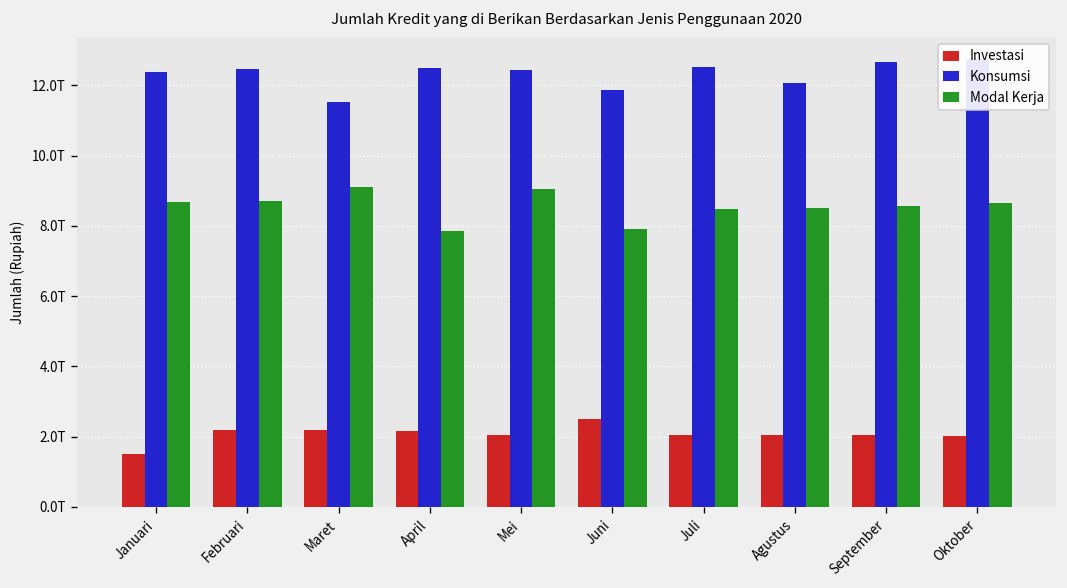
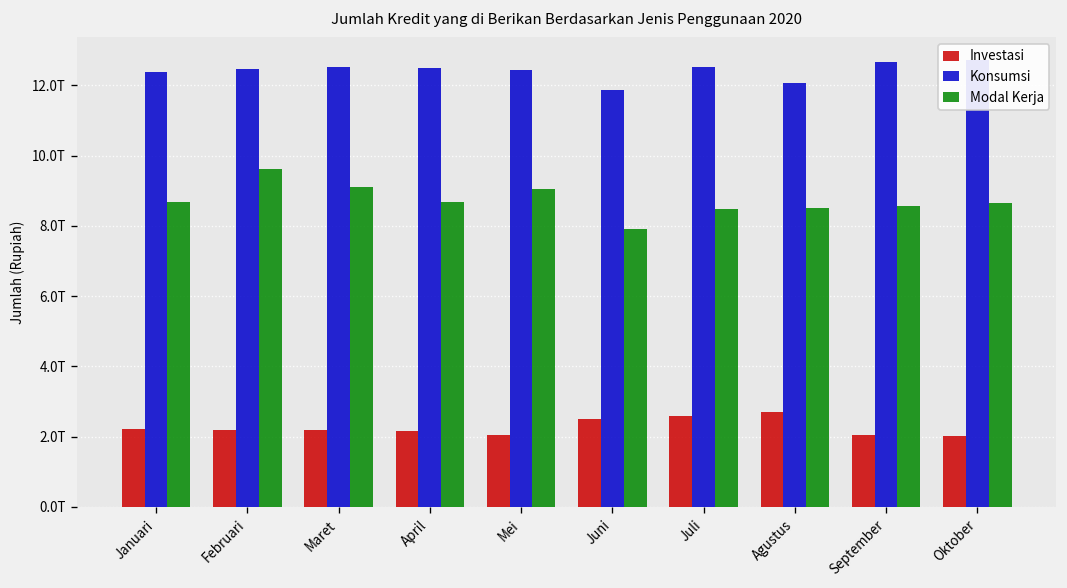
Investasi, Januari: 1.5T -> 2.2T
Modal Kerja, Februari: 8.7T -> 9.6T
Konsumsi, Maret: 11.5T -> 12.5T
Modal Kerja, April: 7.8T -> 8.7T
Investasi, Juli: 2.0T -> 2.6T
Investasi, Agustus: 2.0T -> 2.7T
